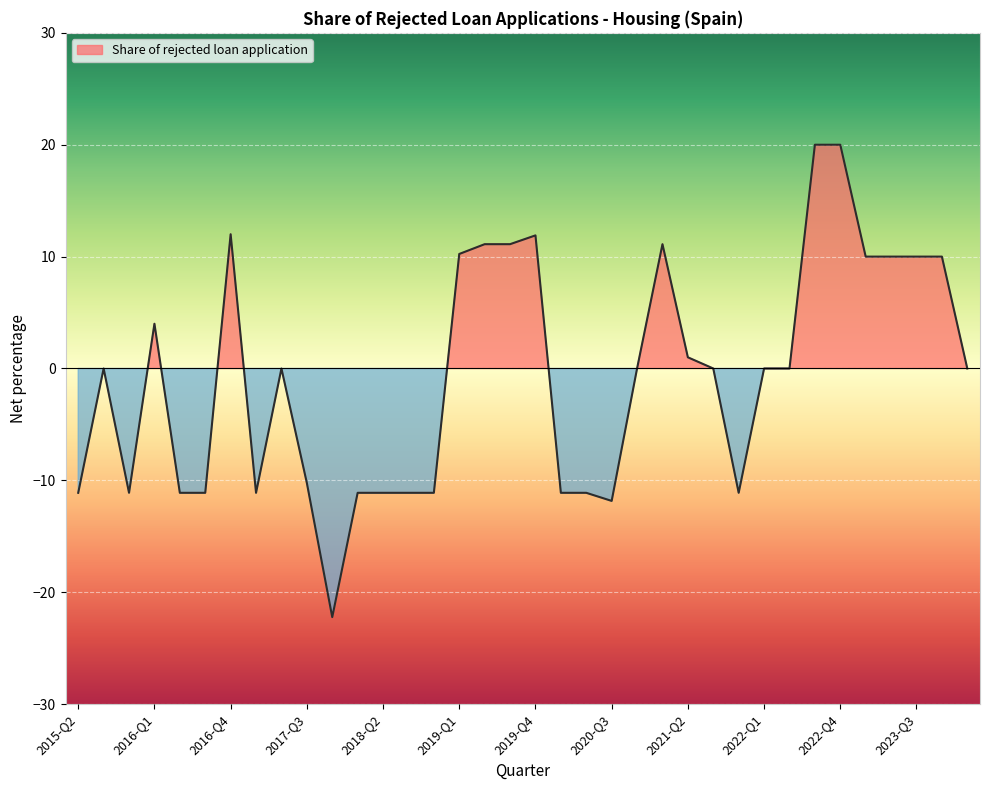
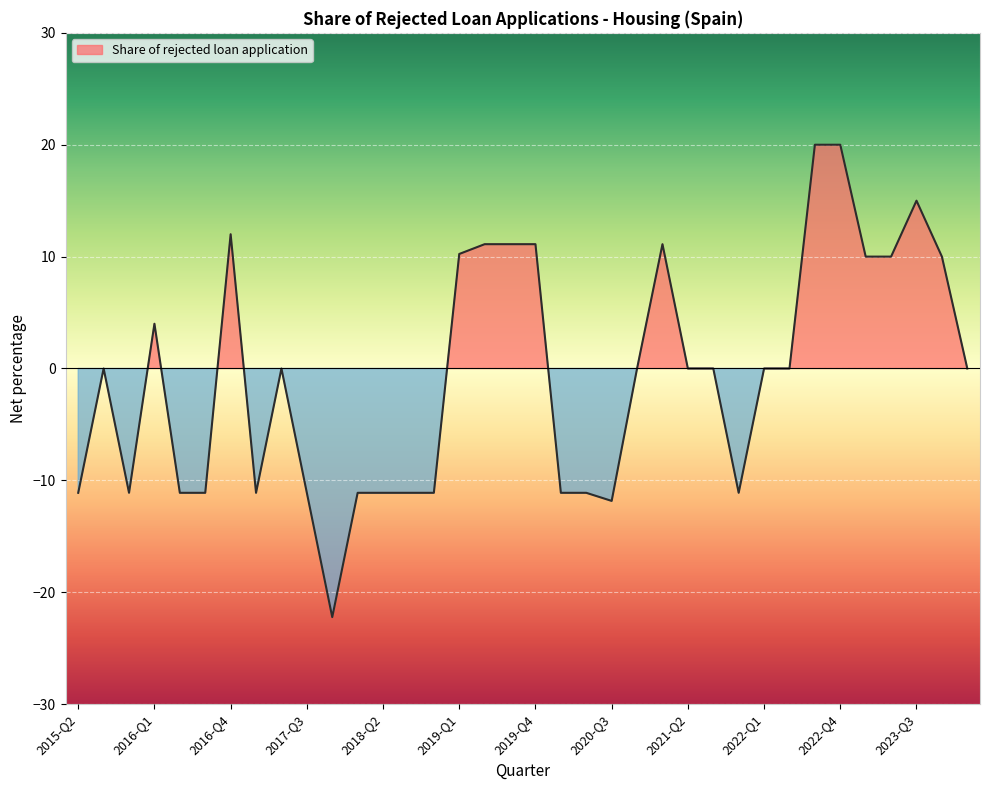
2017-Q3: -10.2 -> -11.1
2019-Q4: 11.9 -> 11.1
2021-Q2: 1 -> 0
2023-Q3: 10 -> 15
